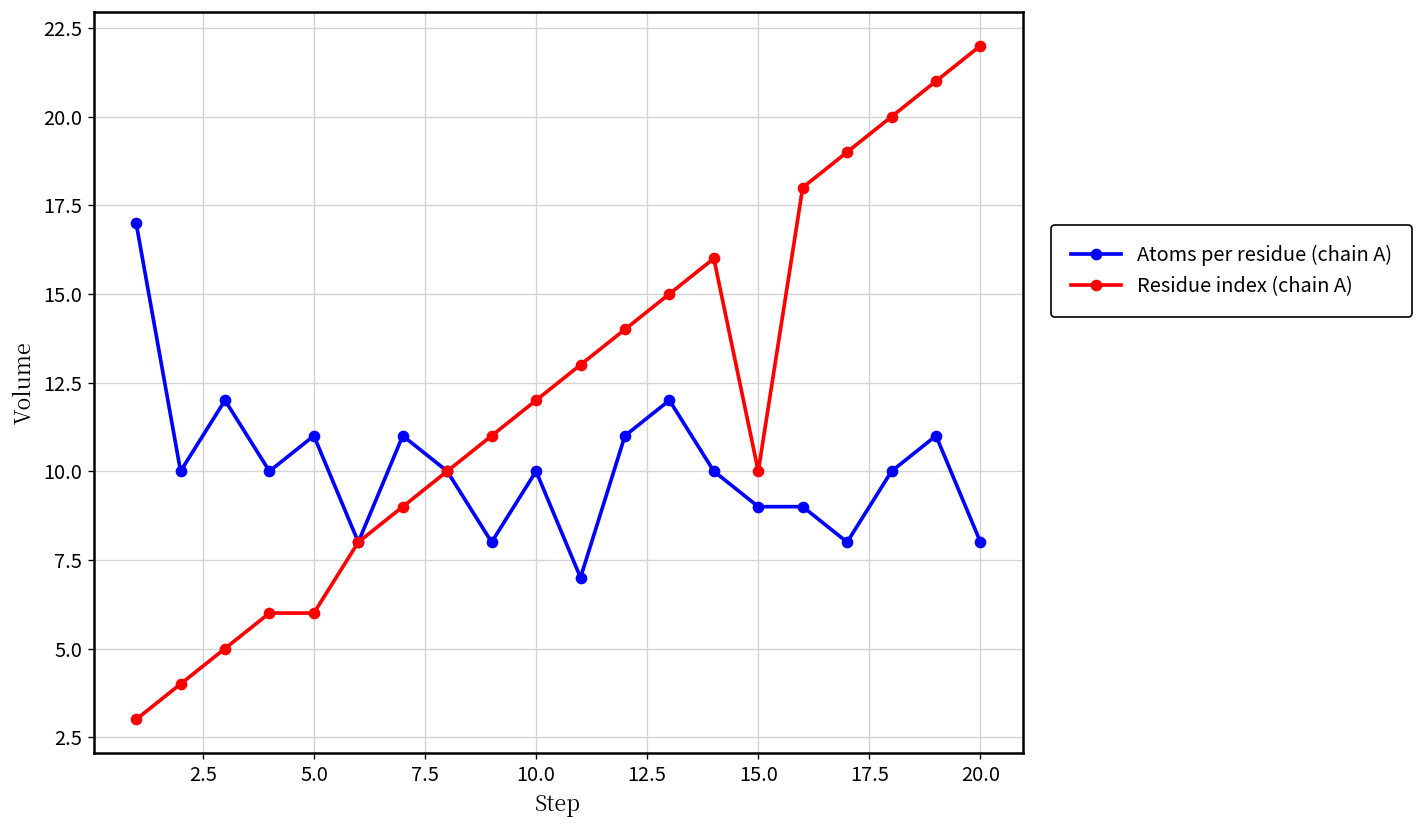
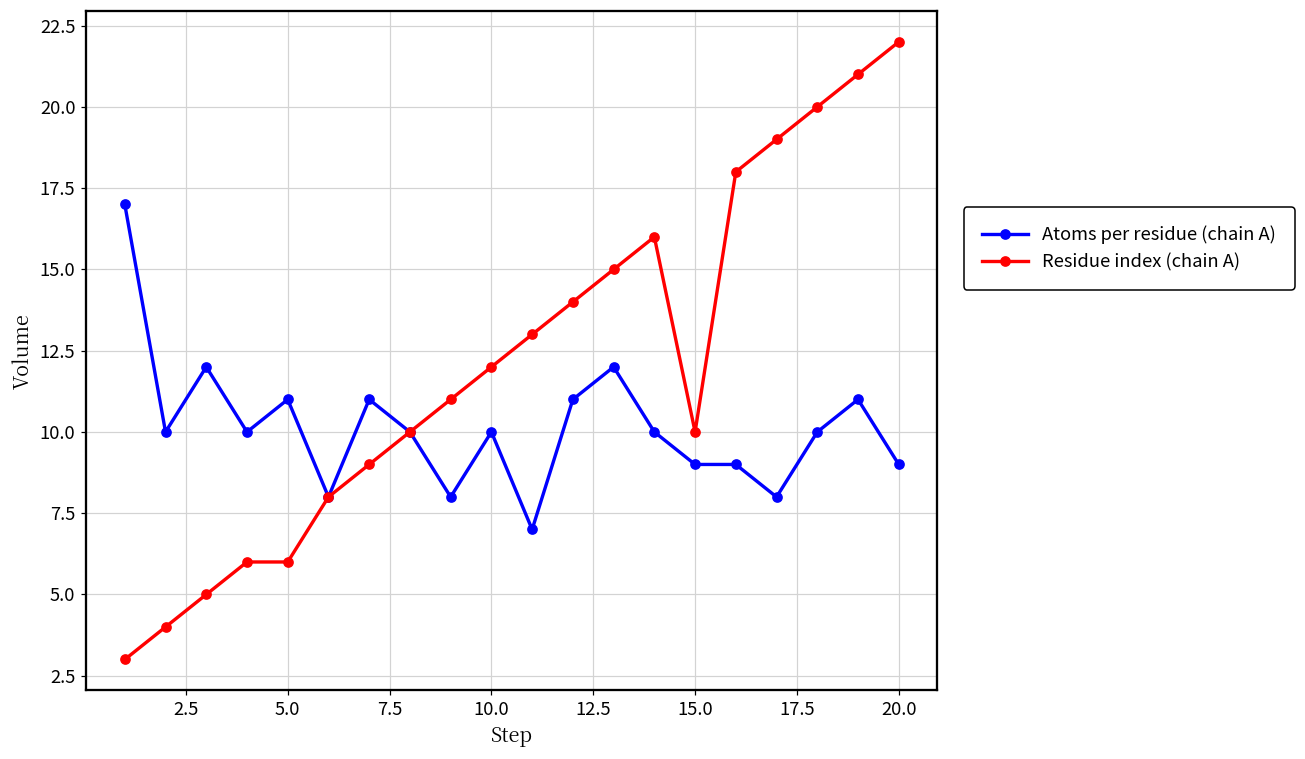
Atoms per residue (chain A), 20.0: 8 -> 9
